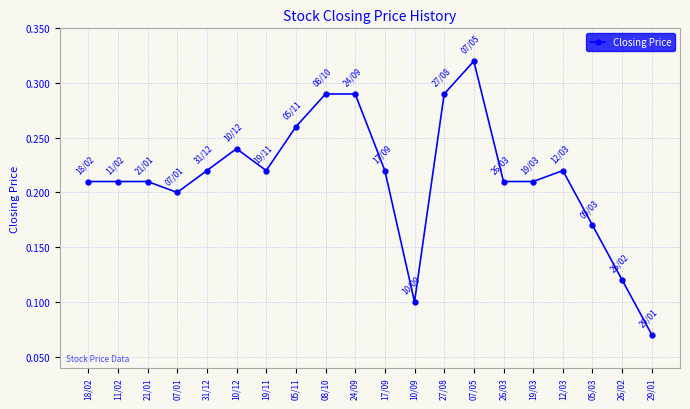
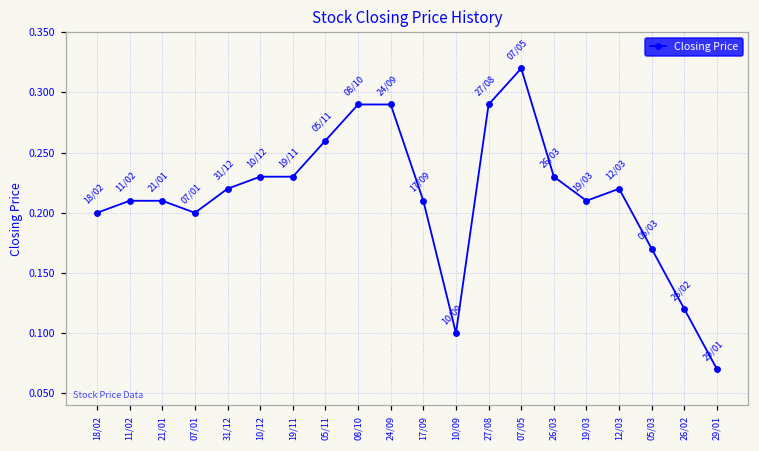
18/02: 0.21 -> 0.20
10/12: 0.24 -> 0.23
19/11: 0.22 -> 0.23
17/09: 0.22 -> 0.21
26/03: 0.21 -> 0.23
